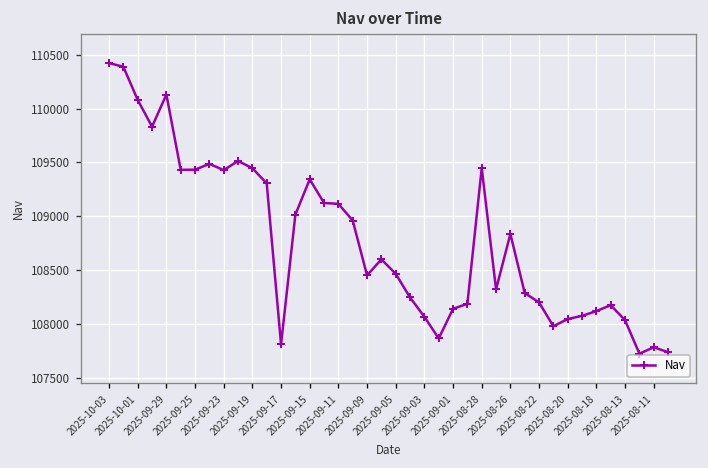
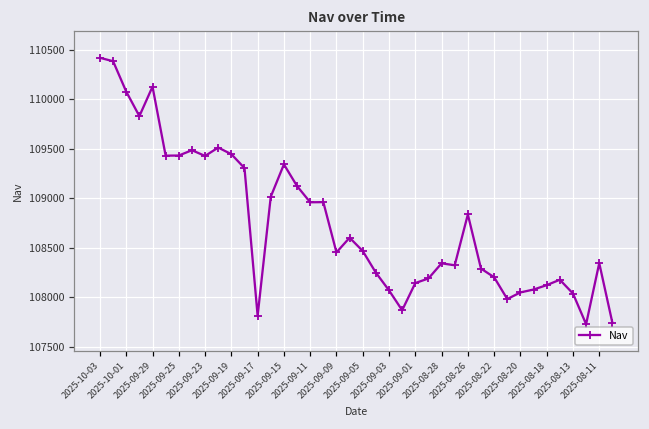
2025-09-11: 109100 -> 109000
2025-08-28: 109400 -> 108300
2025-08-11: 107800 -> 108300
